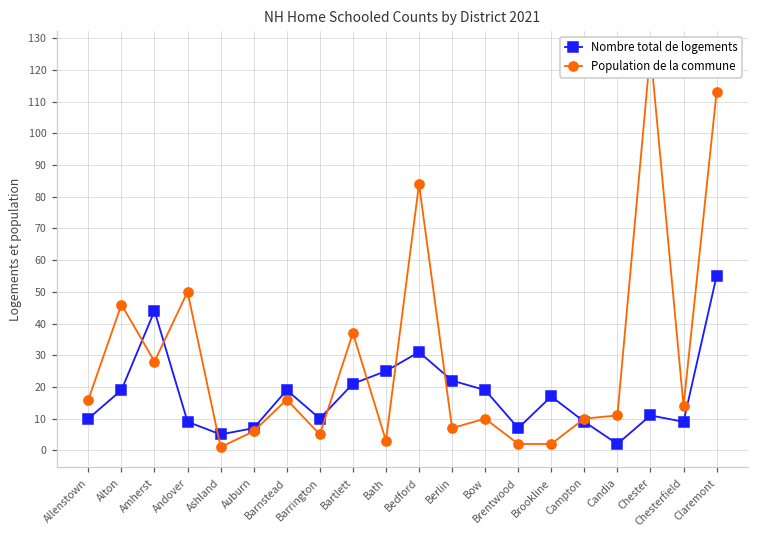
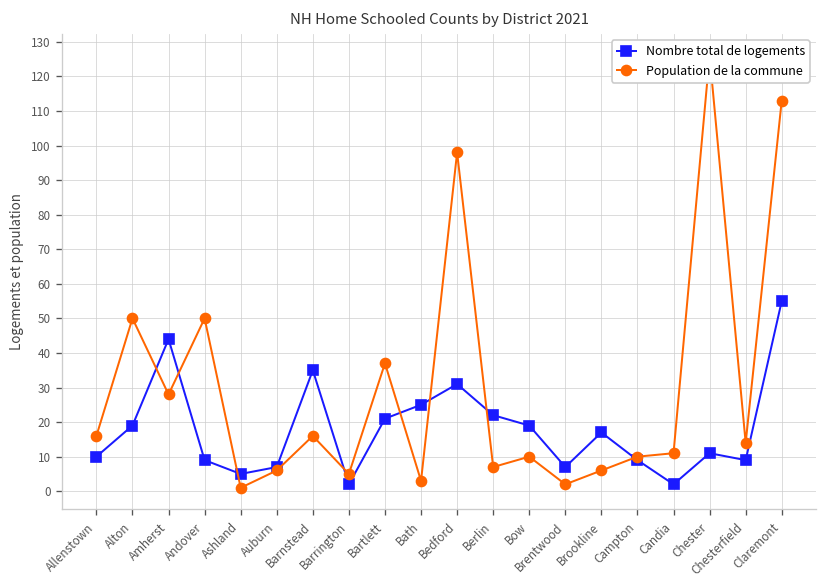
Population de la commune, Alton: 46 -> 50
Nombre total de logements, Barnstead: 19 -> 35
Nombre total de logements, Barrington: 10 -> 2
Population de la commune, Bedford: 84 -> 98
Population de la commune, Brookline: 2 -> 6
